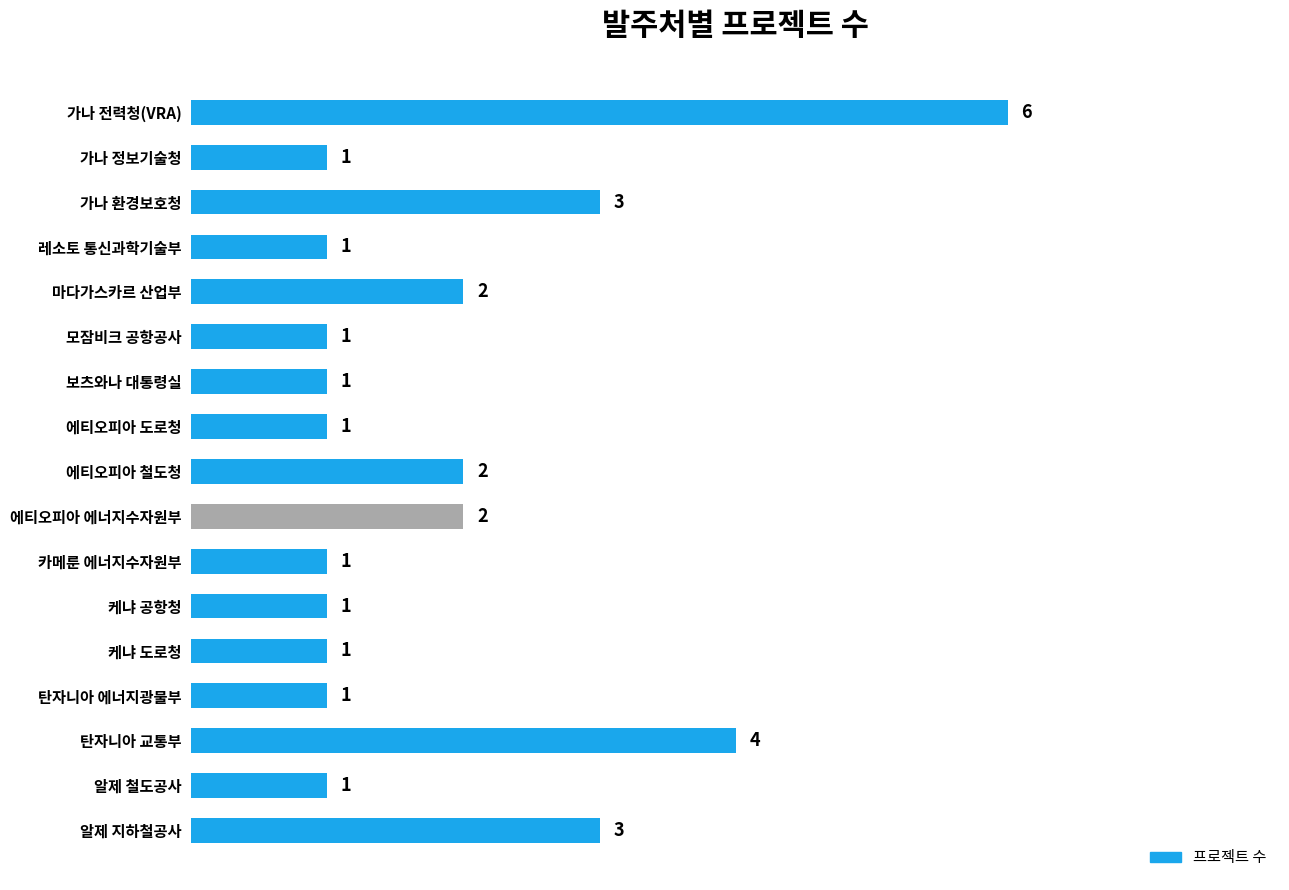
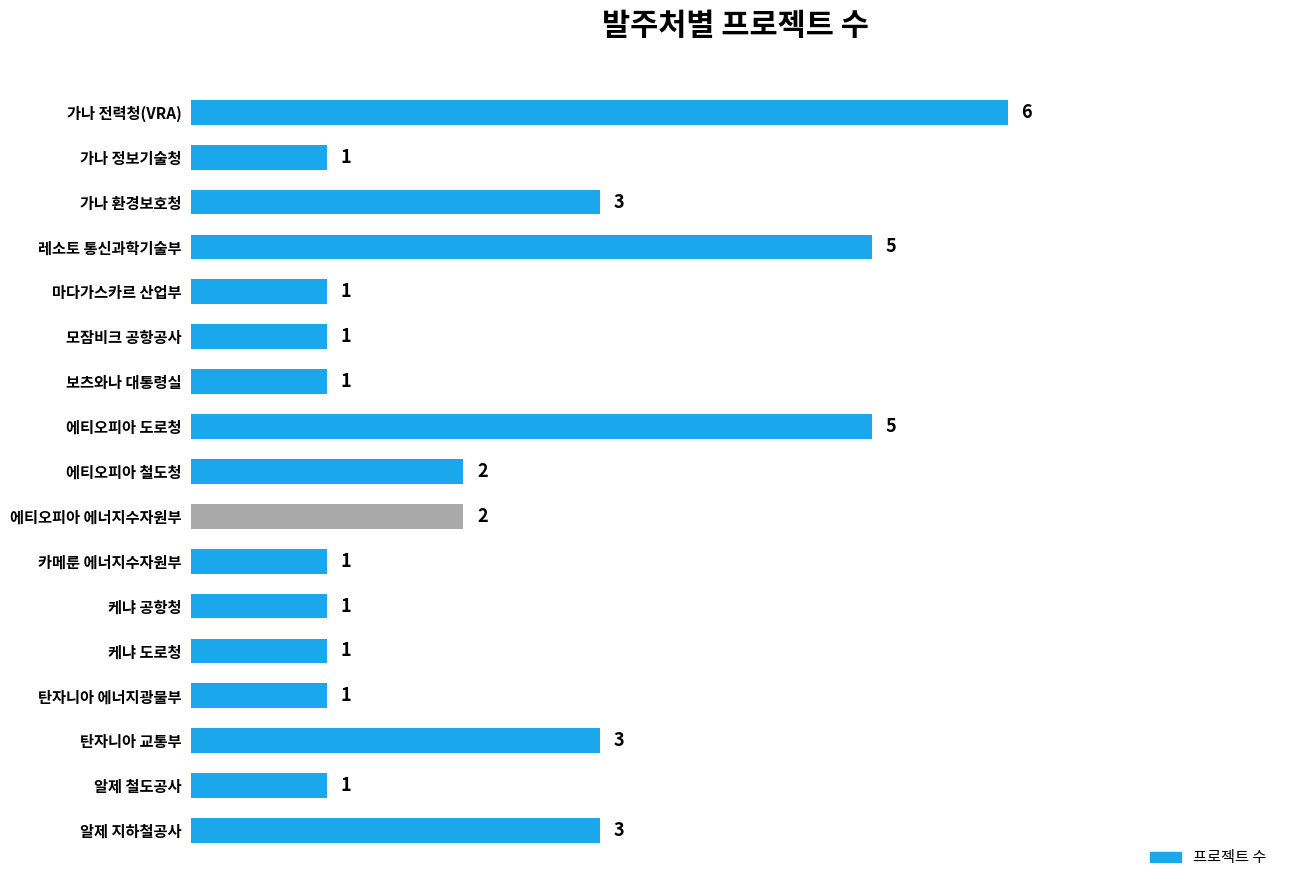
레소토 통신과학기술부: 1 -> 5
마다가스카르 산업부: 2 -> 1
에티오피아 도로청: 1 -> 5
탄자니아 교통부: 4 -> 3
